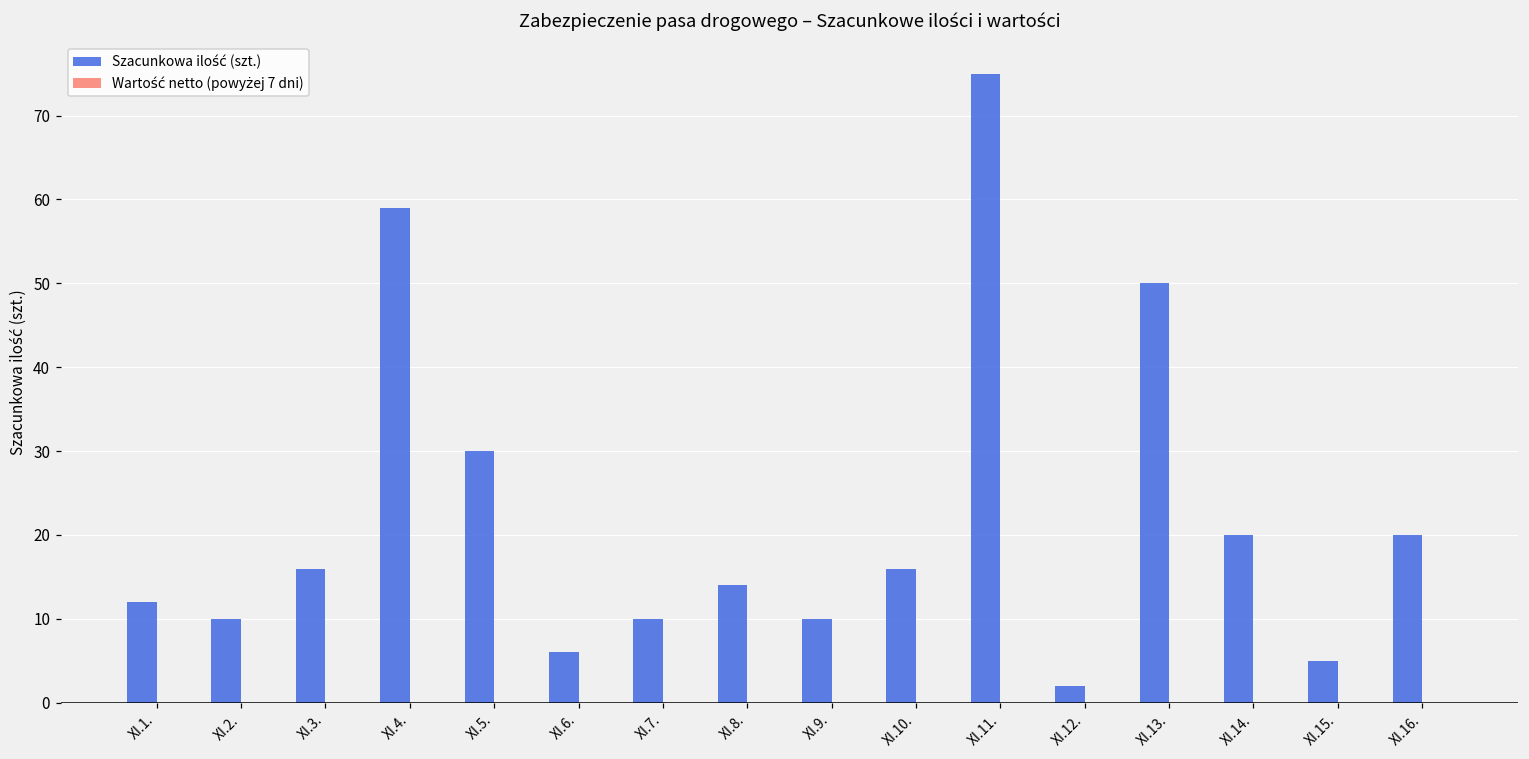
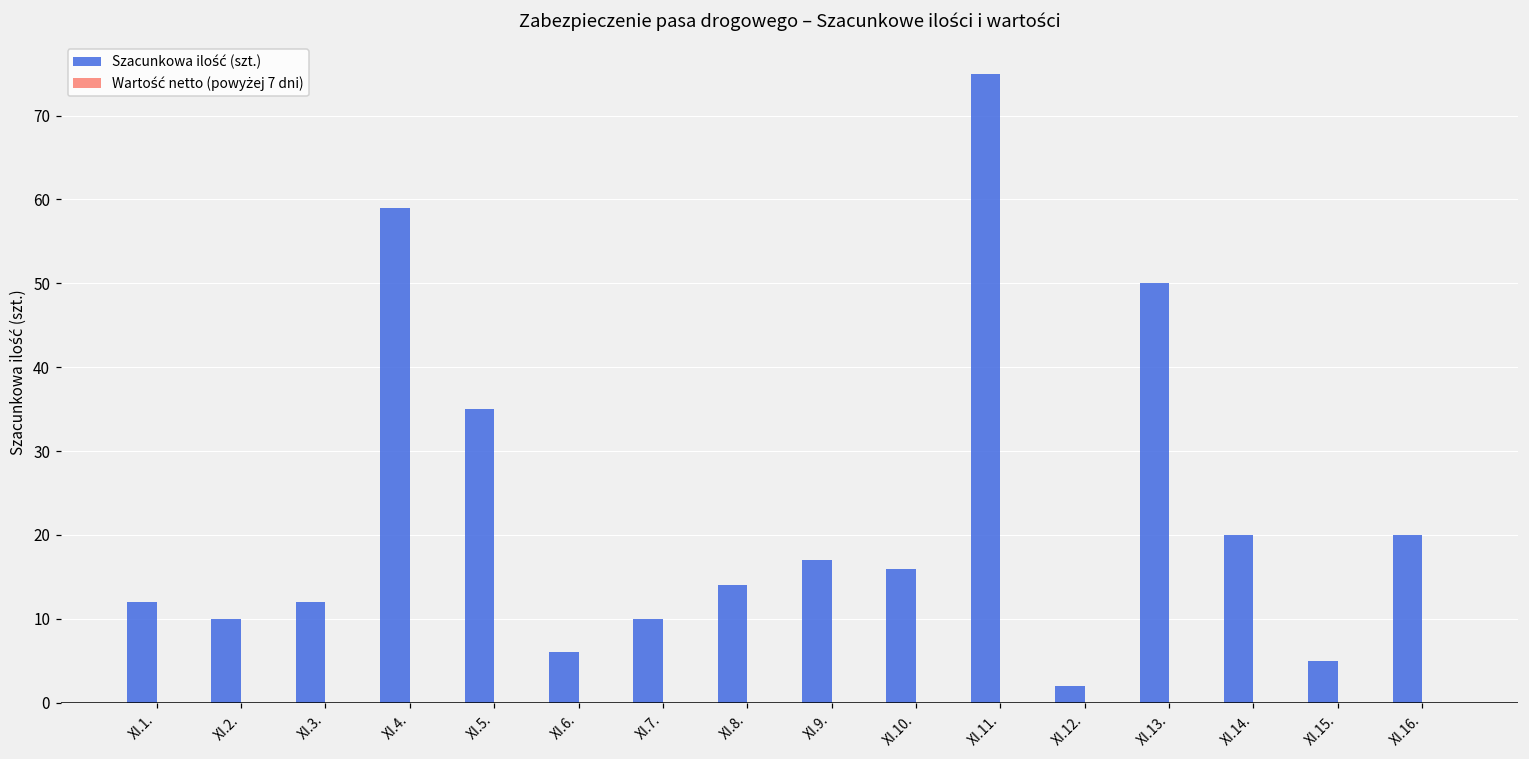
Szacunkowa ilość (szt.), XI.3.: 16 -> 12
Szacunkowa ilość (szt.), XI.5.: 30 -> 35
Szacunkowa ilość (szt.), XI.9.: 10 -> 17
